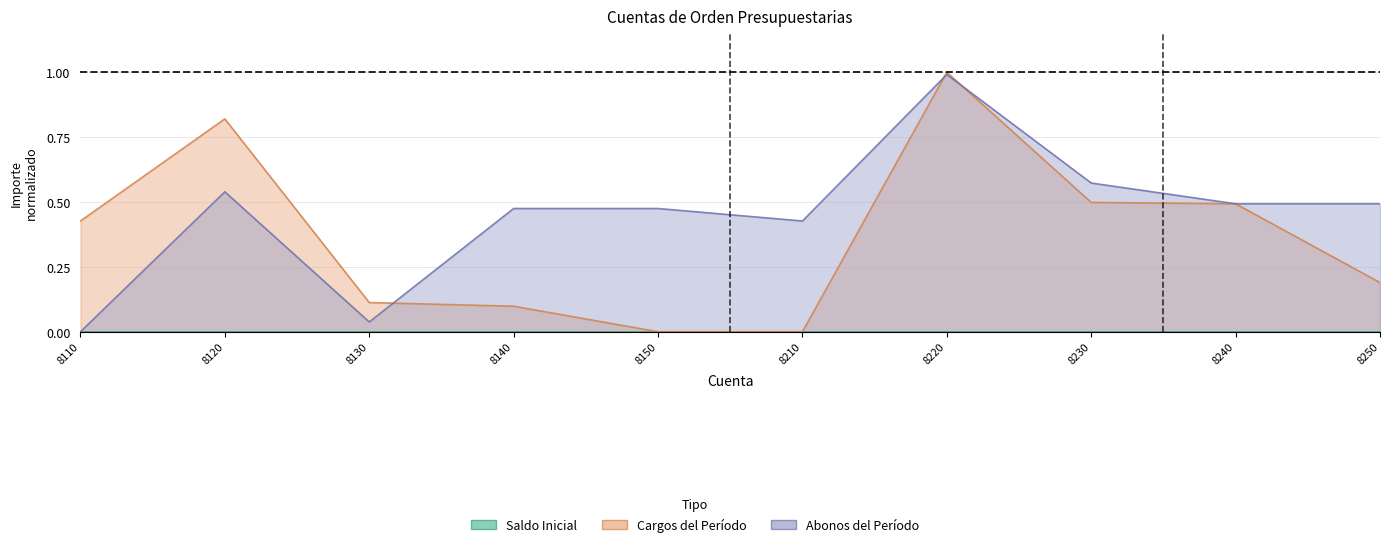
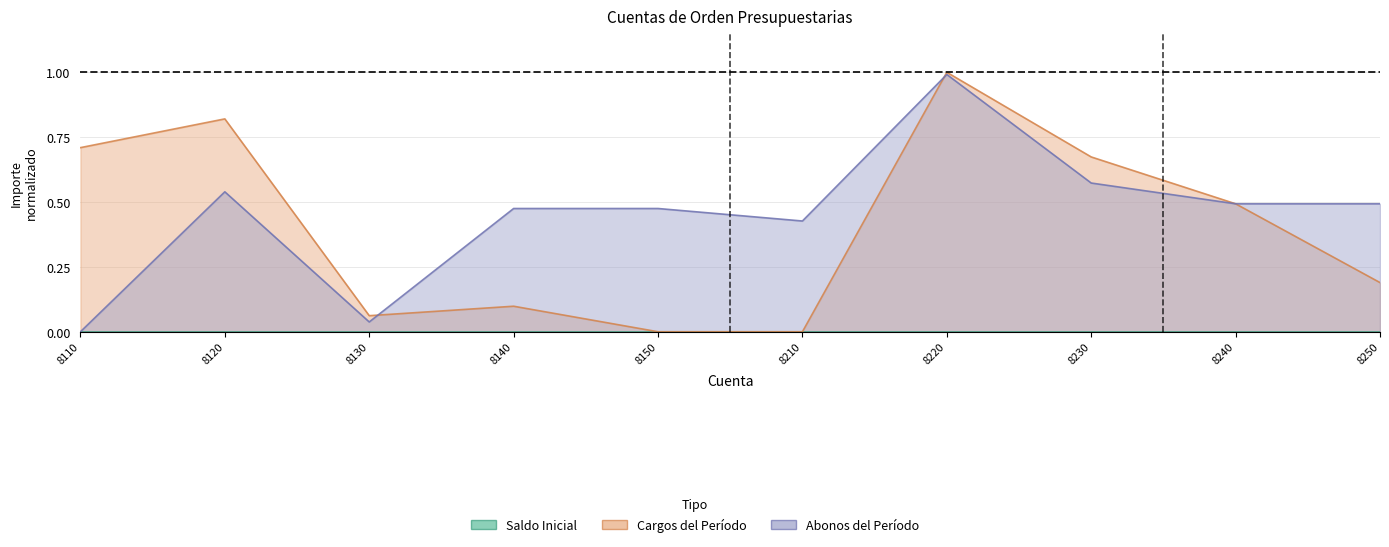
Cargos del Período, 8110: 0.43 -> 0.71
Cargos del Período, 8130: 0.11 -> 0.06
Cargos del Período, 8230: 0.50 -> 0.67
